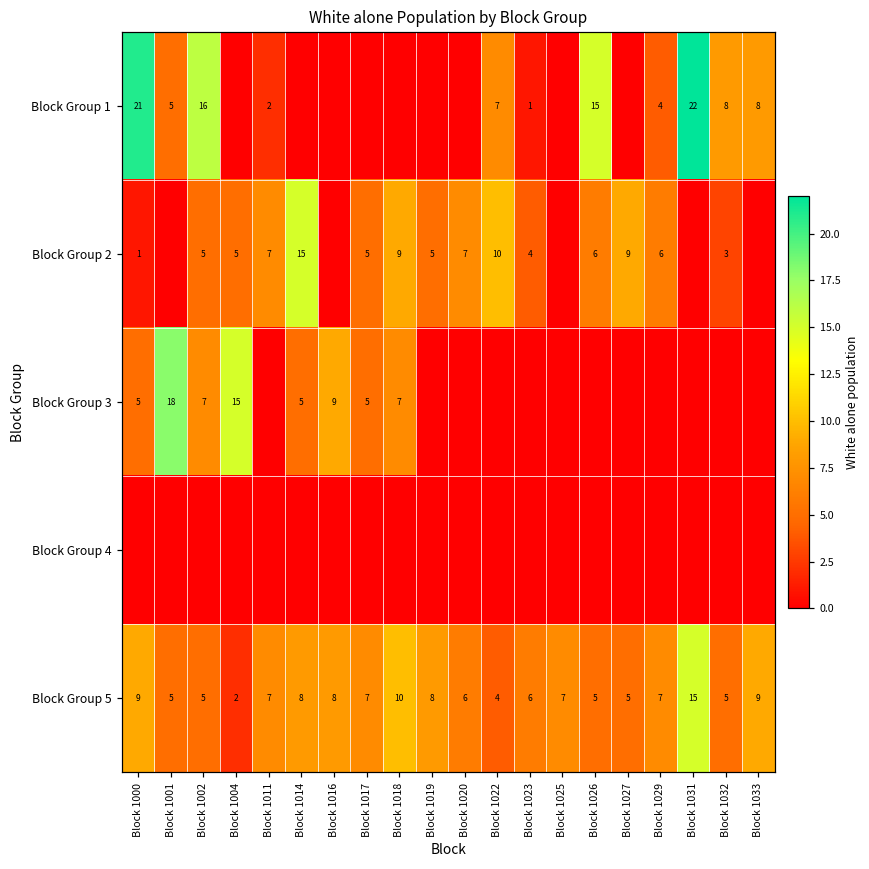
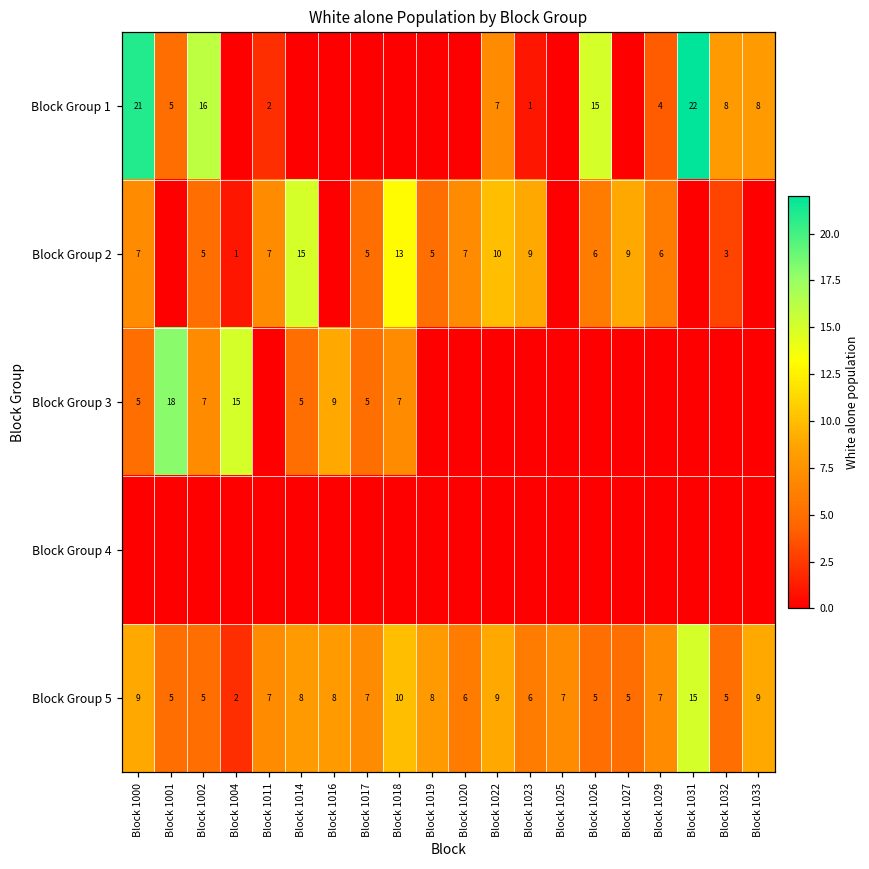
Block Group 2, Block 1000: 1 -> 7
Block Group 2, Block 1004: 5 -> 1
Block Group 2, Block 1018: 9 -> 13
Block Group 2, Block 1023: 4 -> 9
Block Group 5, Block 1022: 4 -> 9
